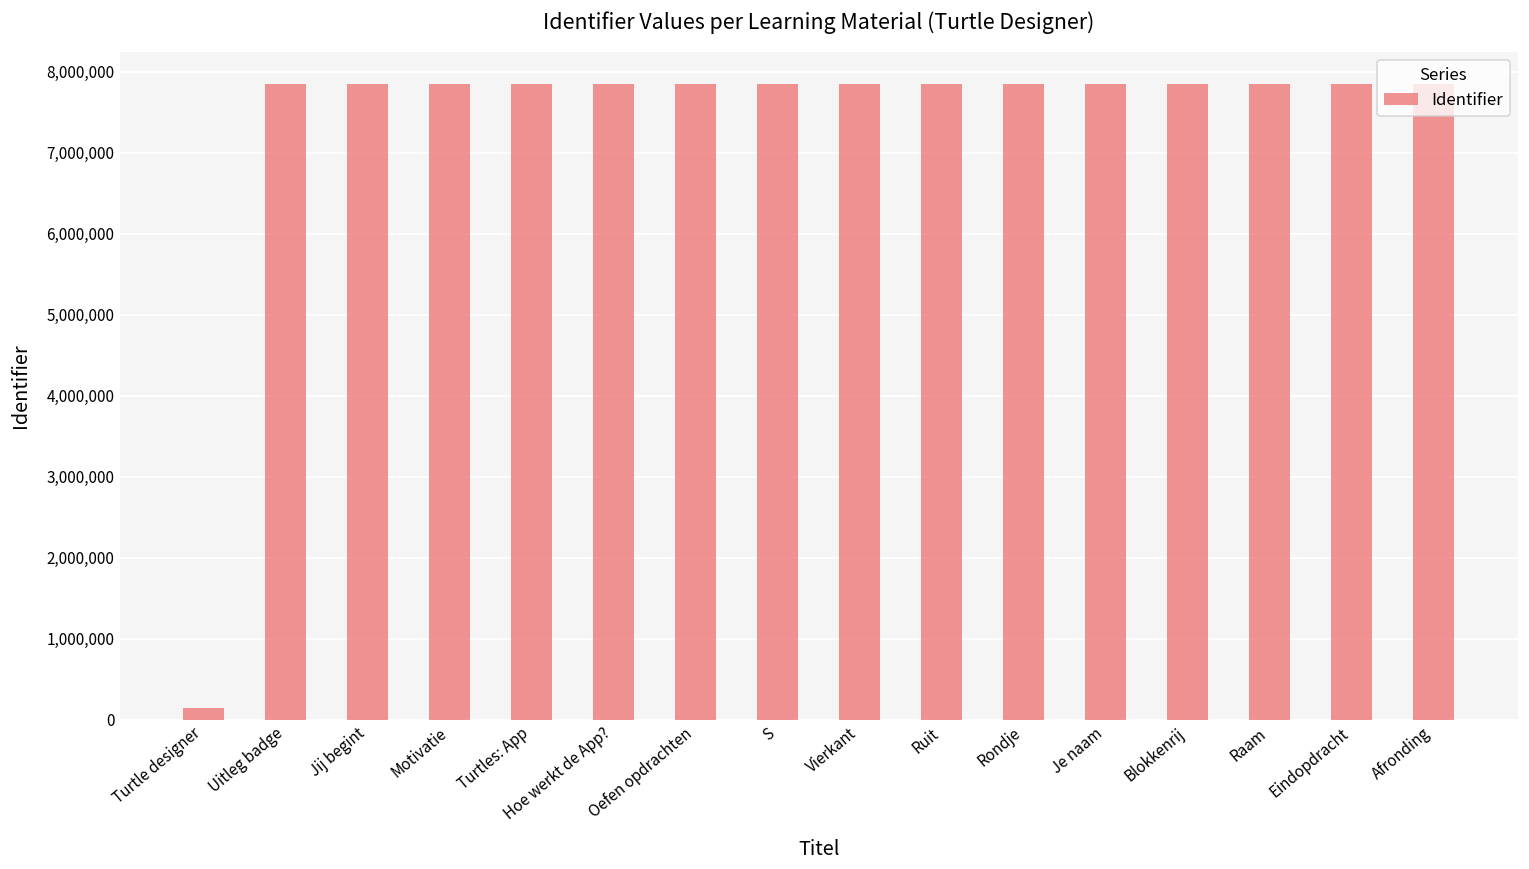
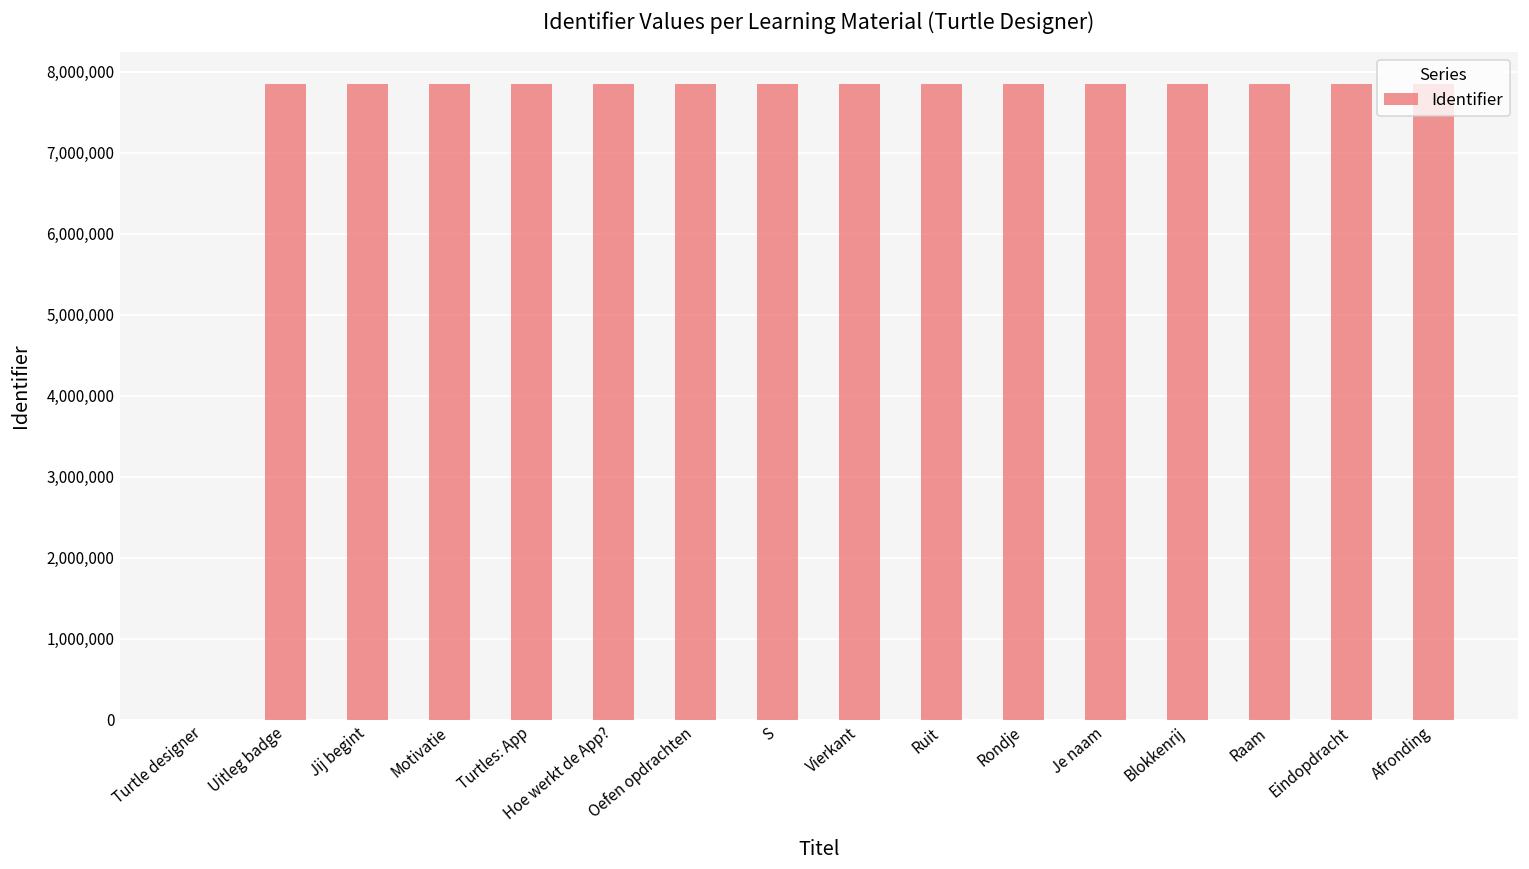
Turtle designer: 200,000 -> 0
